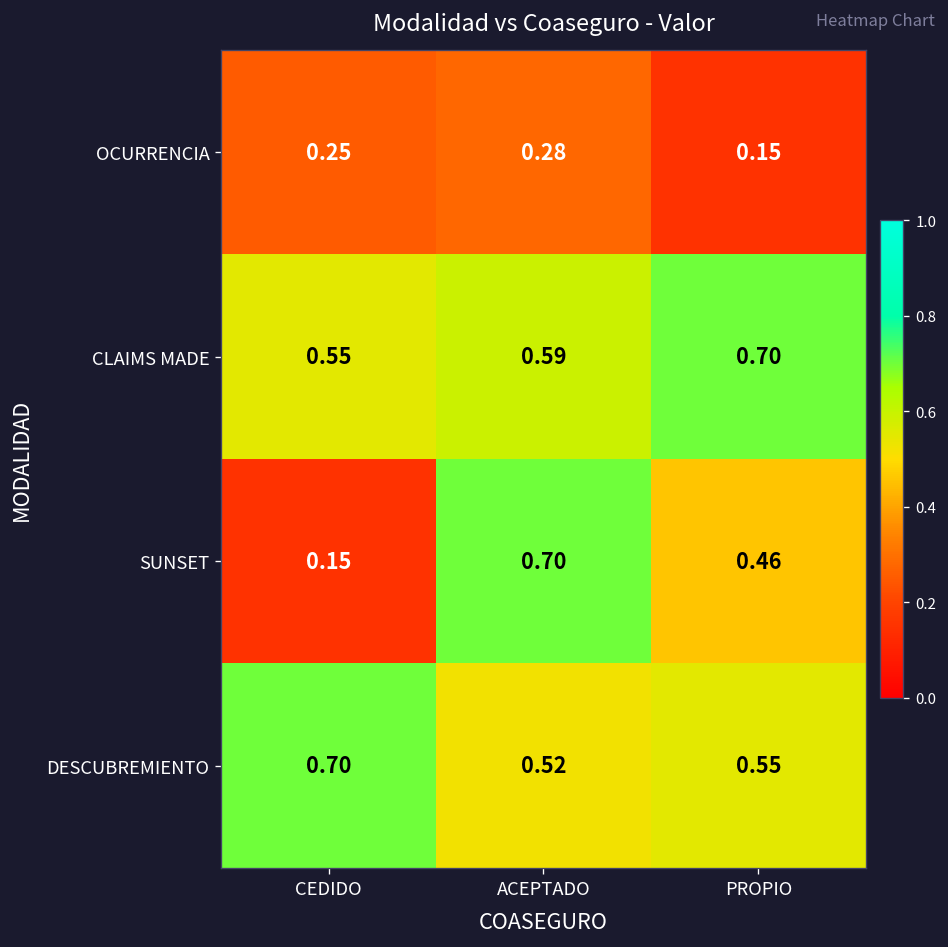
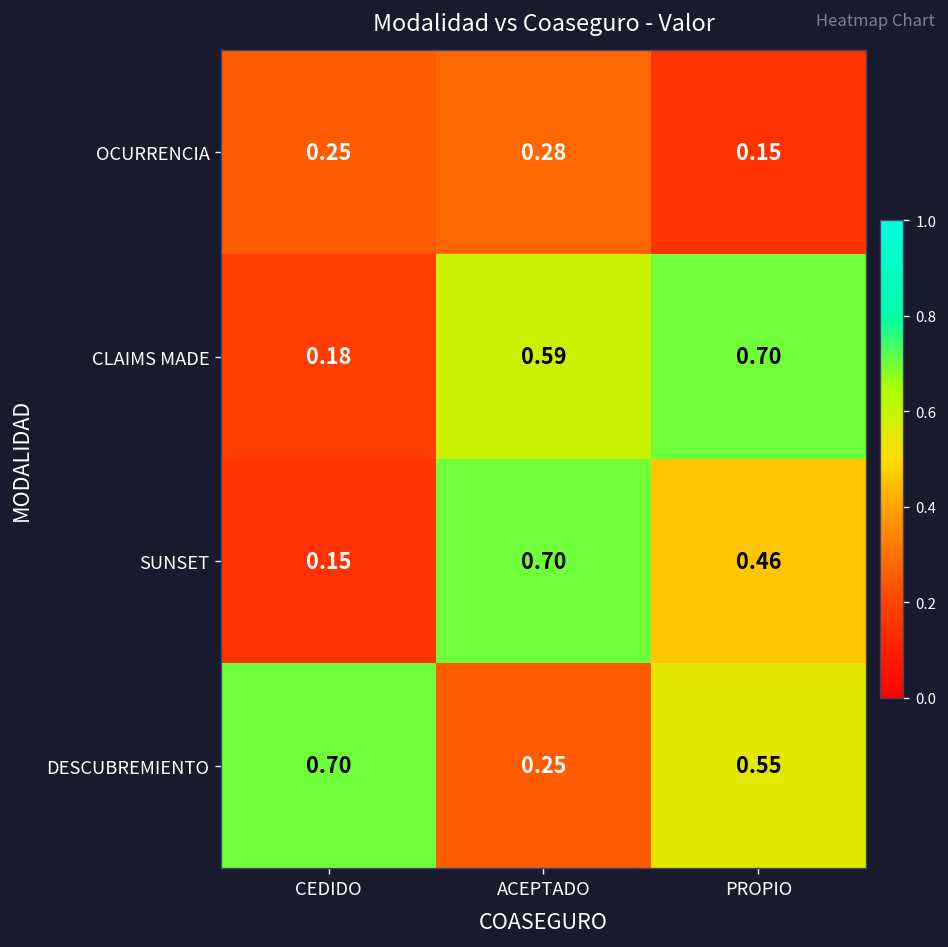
CLAIMS MADE, CEDIDO: 0.55 -> 0.18
DESCUBREMIENTO, ACEPTADO: 0.52 -> 0.25
